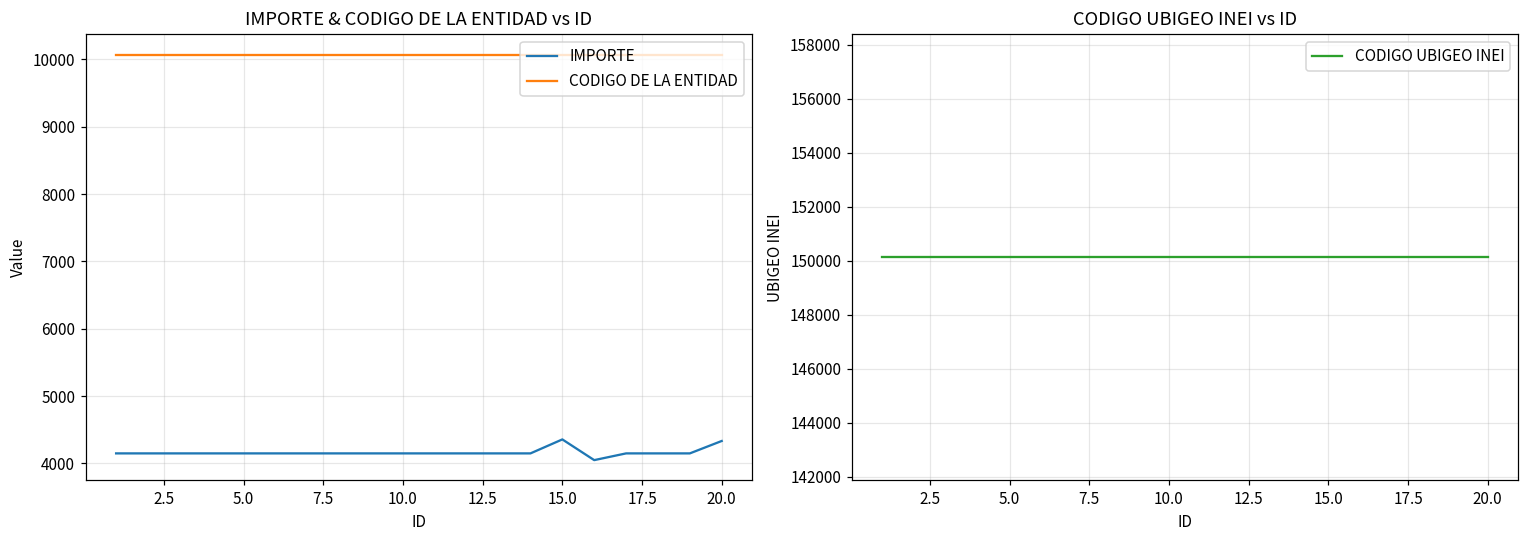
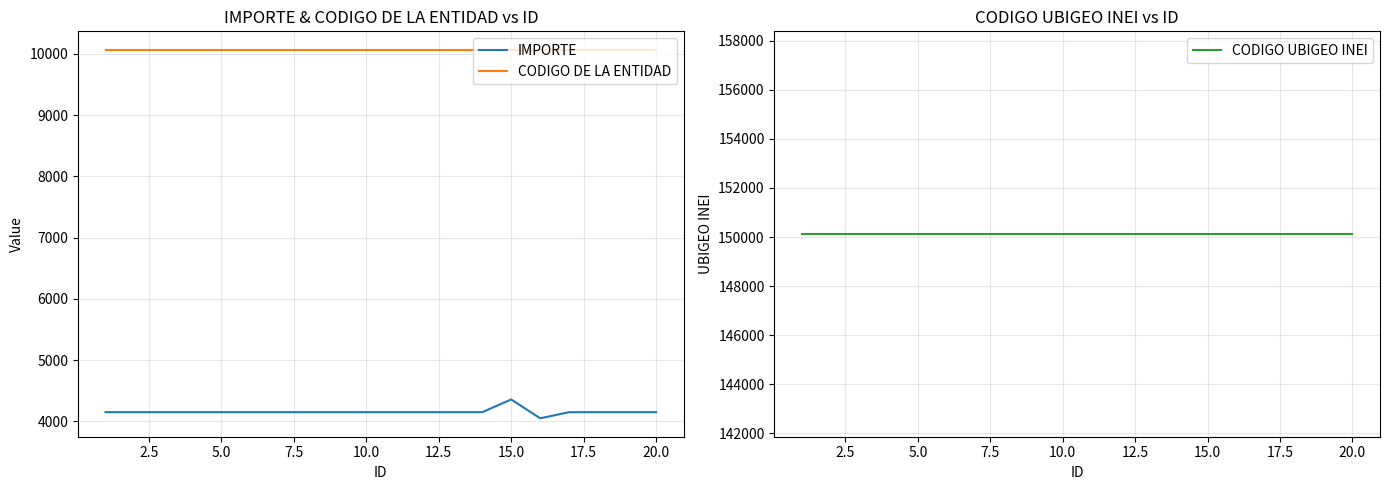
IMPORTE & CODIGO DE LA ENTIDAD vs ID, IMPORTE, 20.0: 4300 -> 4200
